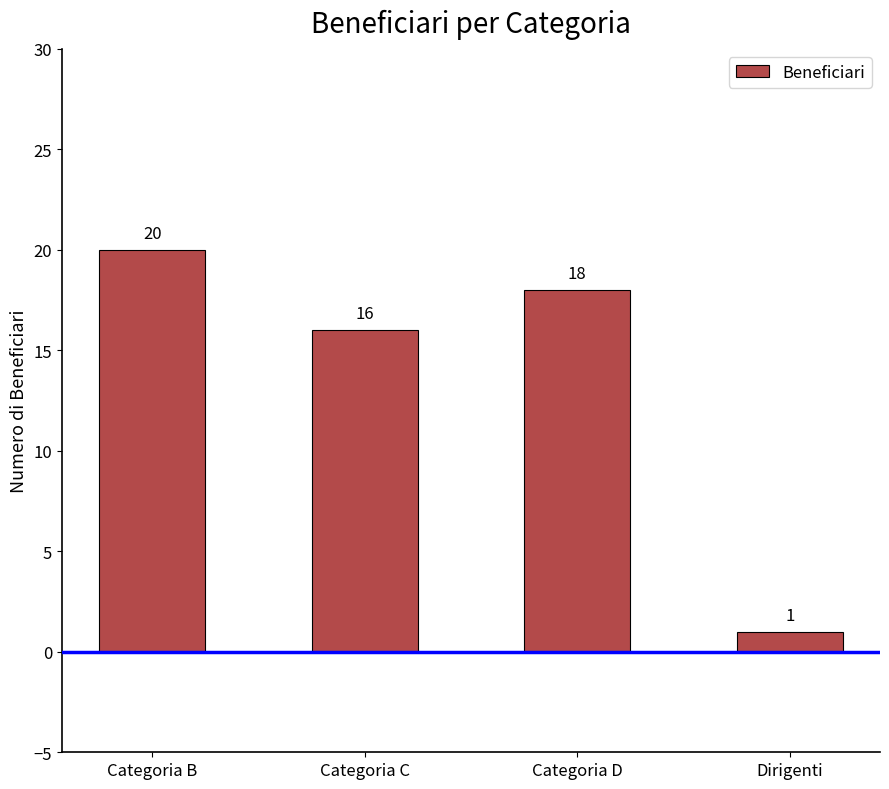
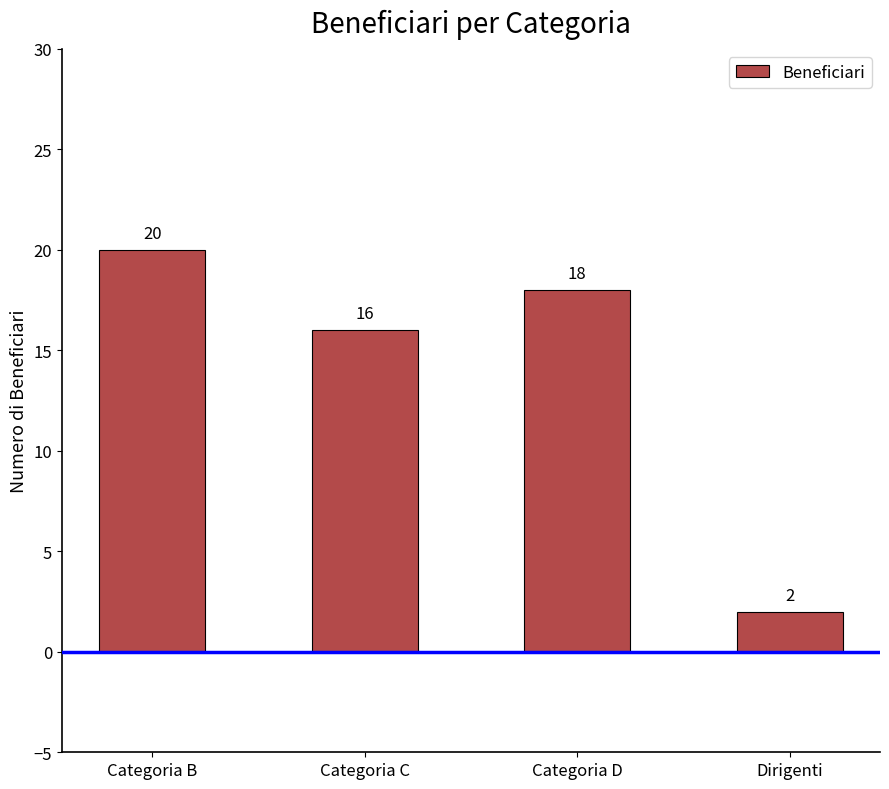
Dirigenti: 1 -> 2
